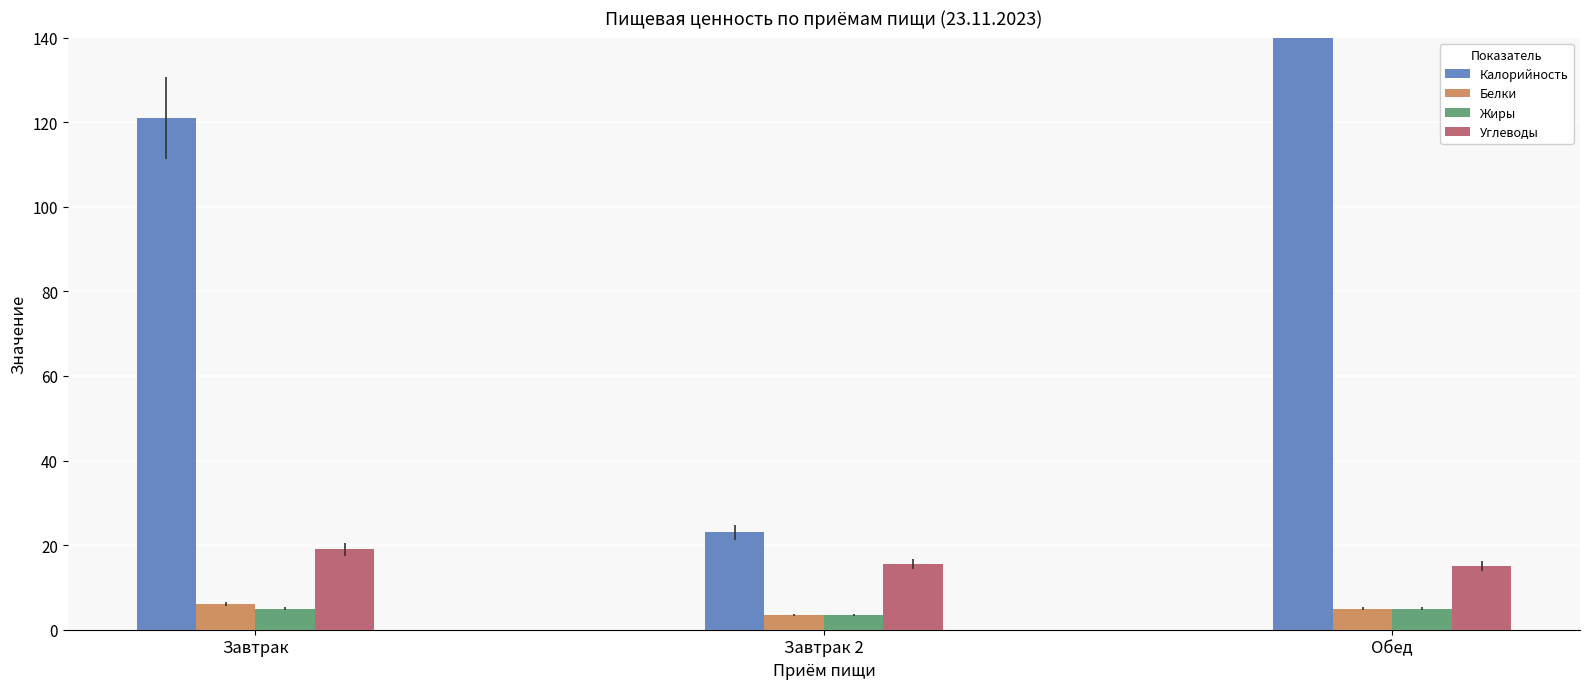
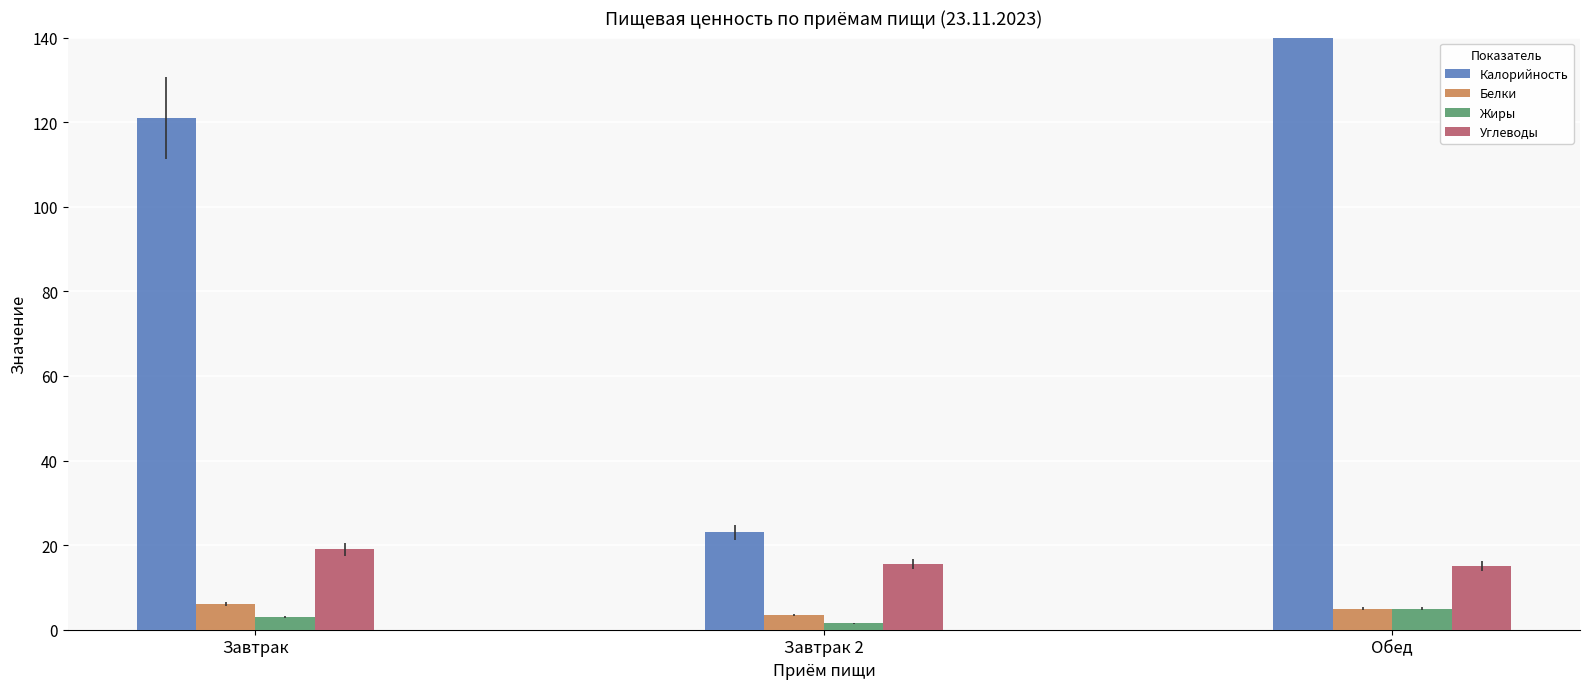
Жиры, Завтрак: 5 -> 3
Жиры, Завтрак 2: 4 -> 2
